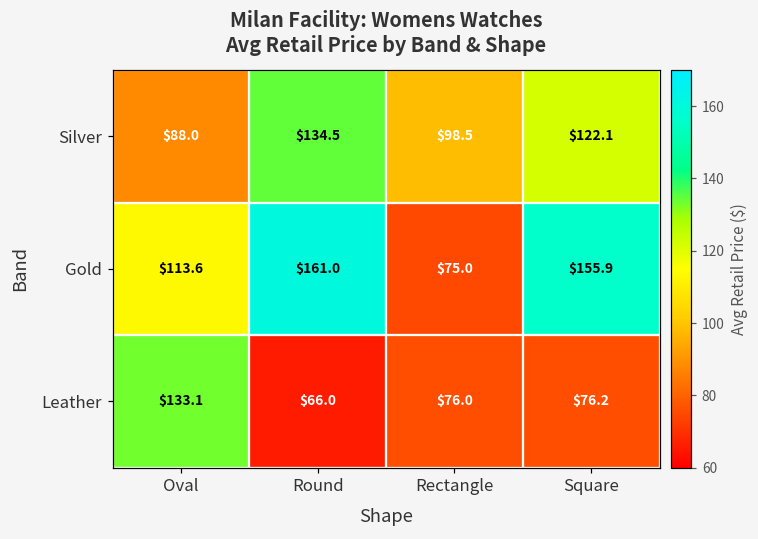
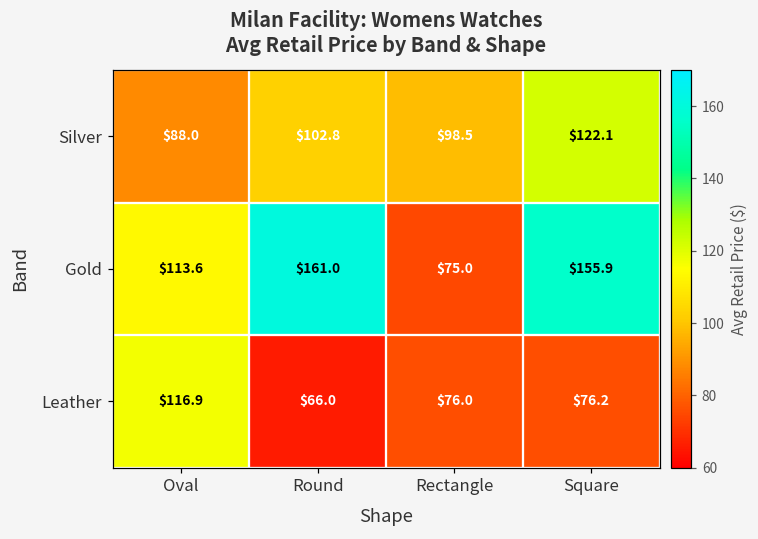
Silver, Round: $134.5 -> $102.8
Leather, Oval: $133.1 -> $116.9
